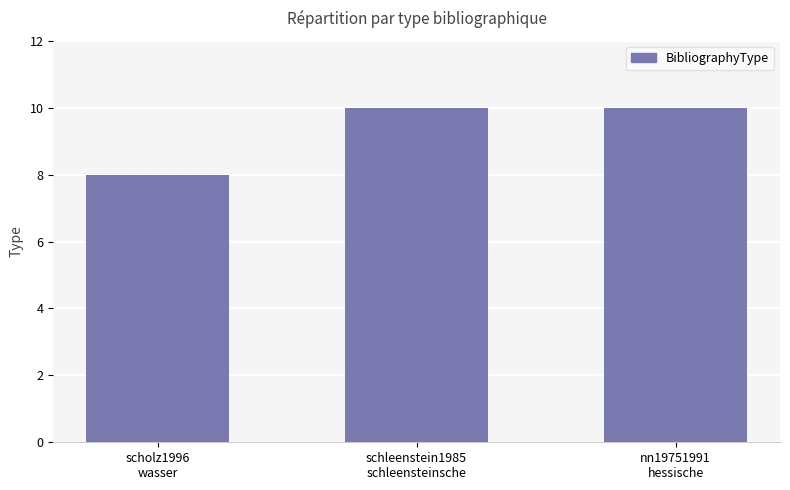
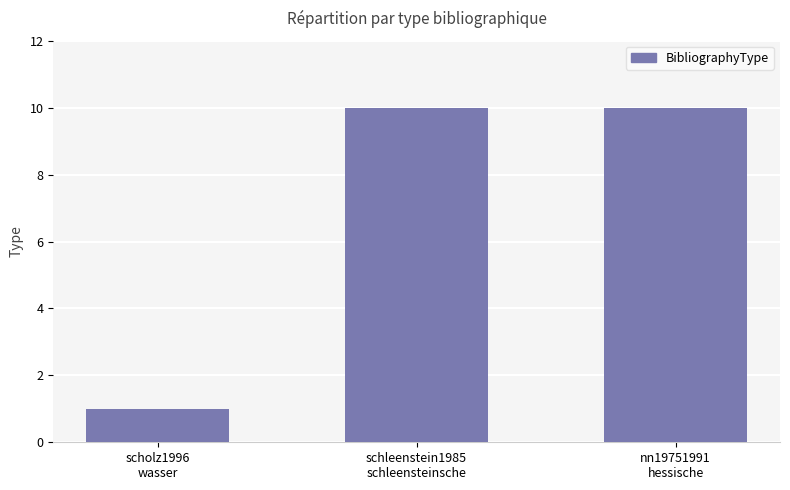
scholz1996 wasser: 8 -> 1
